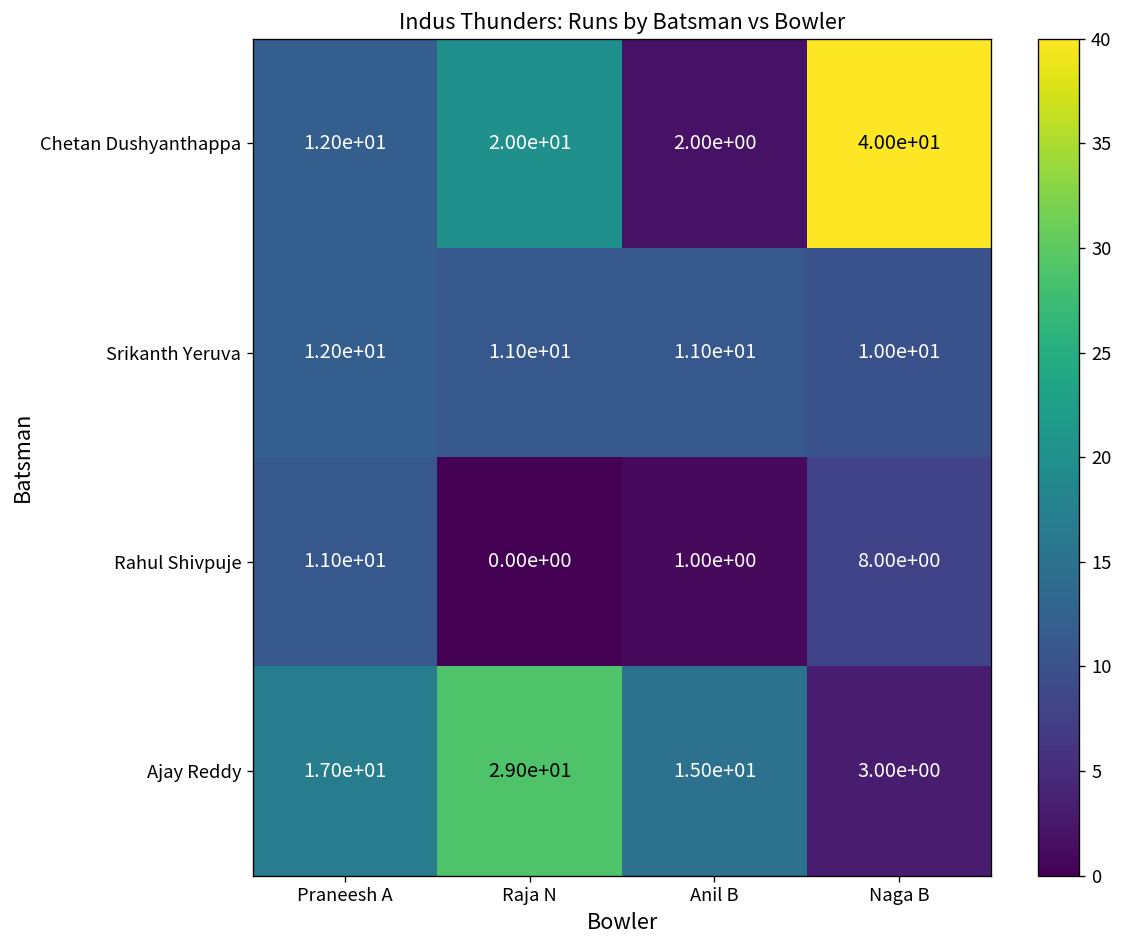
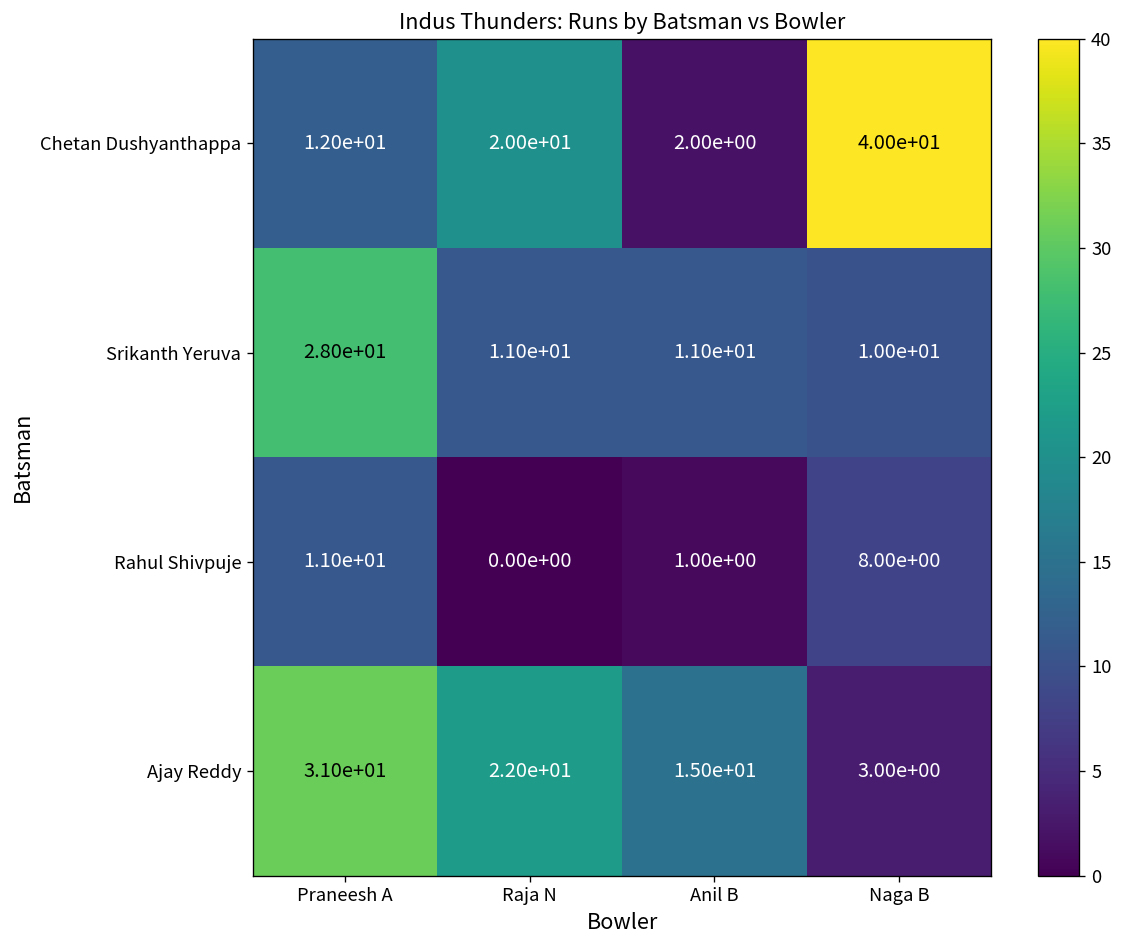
Srikanth Yeruva, Praneesh A: 1.20e+01 -> 2.80e+01
Ajay Reddy, Praneesh A: 1.70e+01 -> 3.10e+01
Ajay Reddy, Raja N: 2.90e+01 -> 2.20e+01
